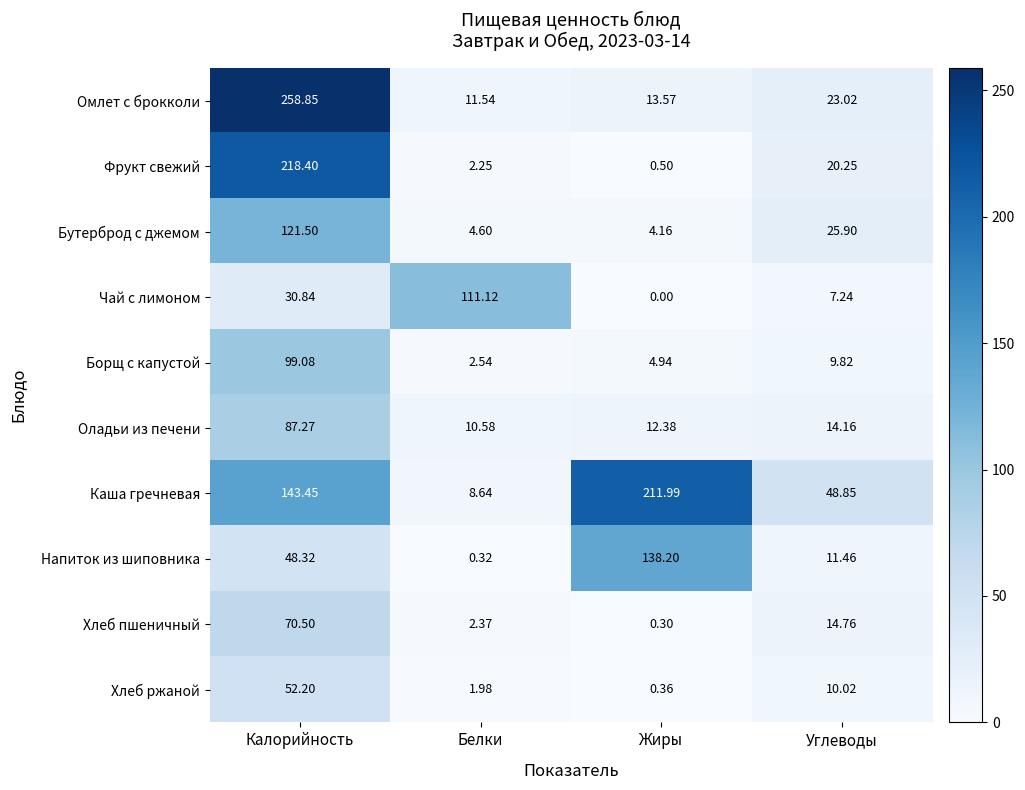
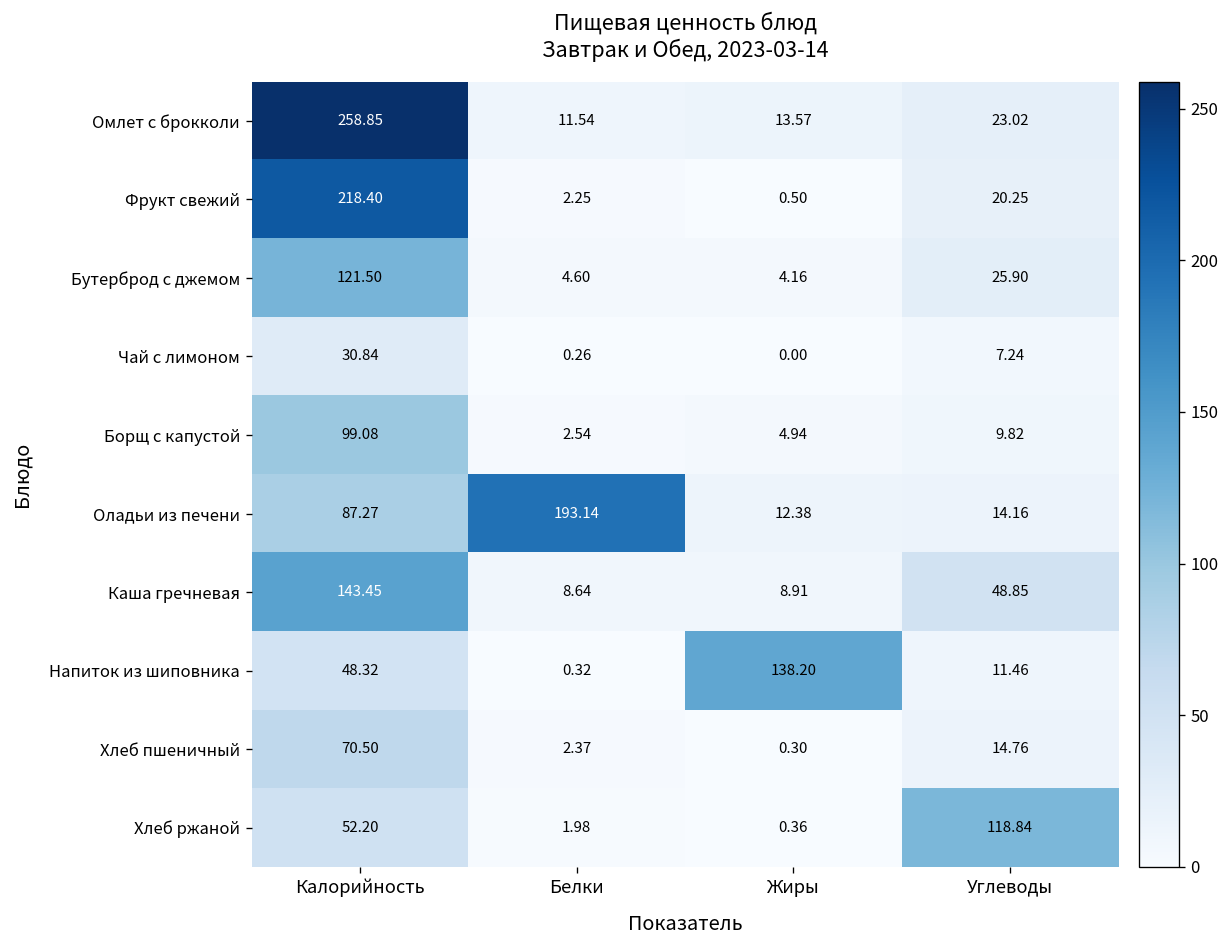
Чай с лимоном, Белки: 111.12 -> 0.26
Оладьи из печени, Белки: 10.58 -> 193.14
Каша гречневая, Жиры: 211.99 -> 8.91
Хлеб ржаной, Углеводы: 10.02 -> 118.84
